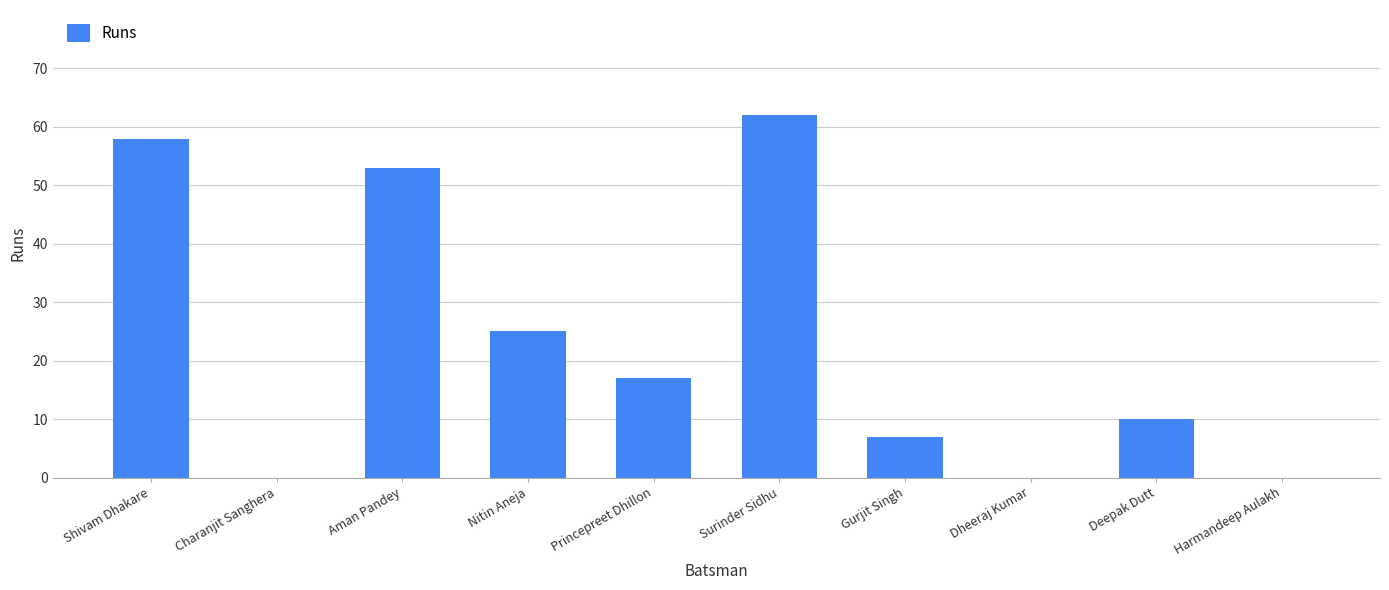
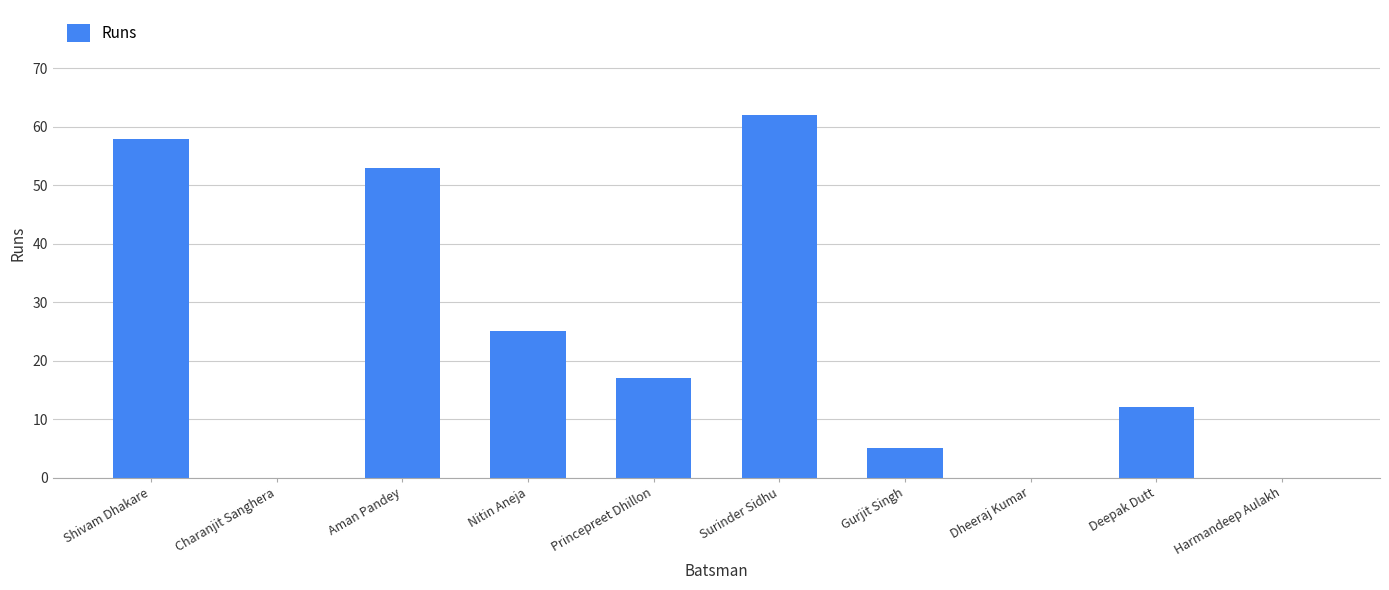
Gurjit Singh: 7 -> 5
Deepak Dutt: 10 -> 12
